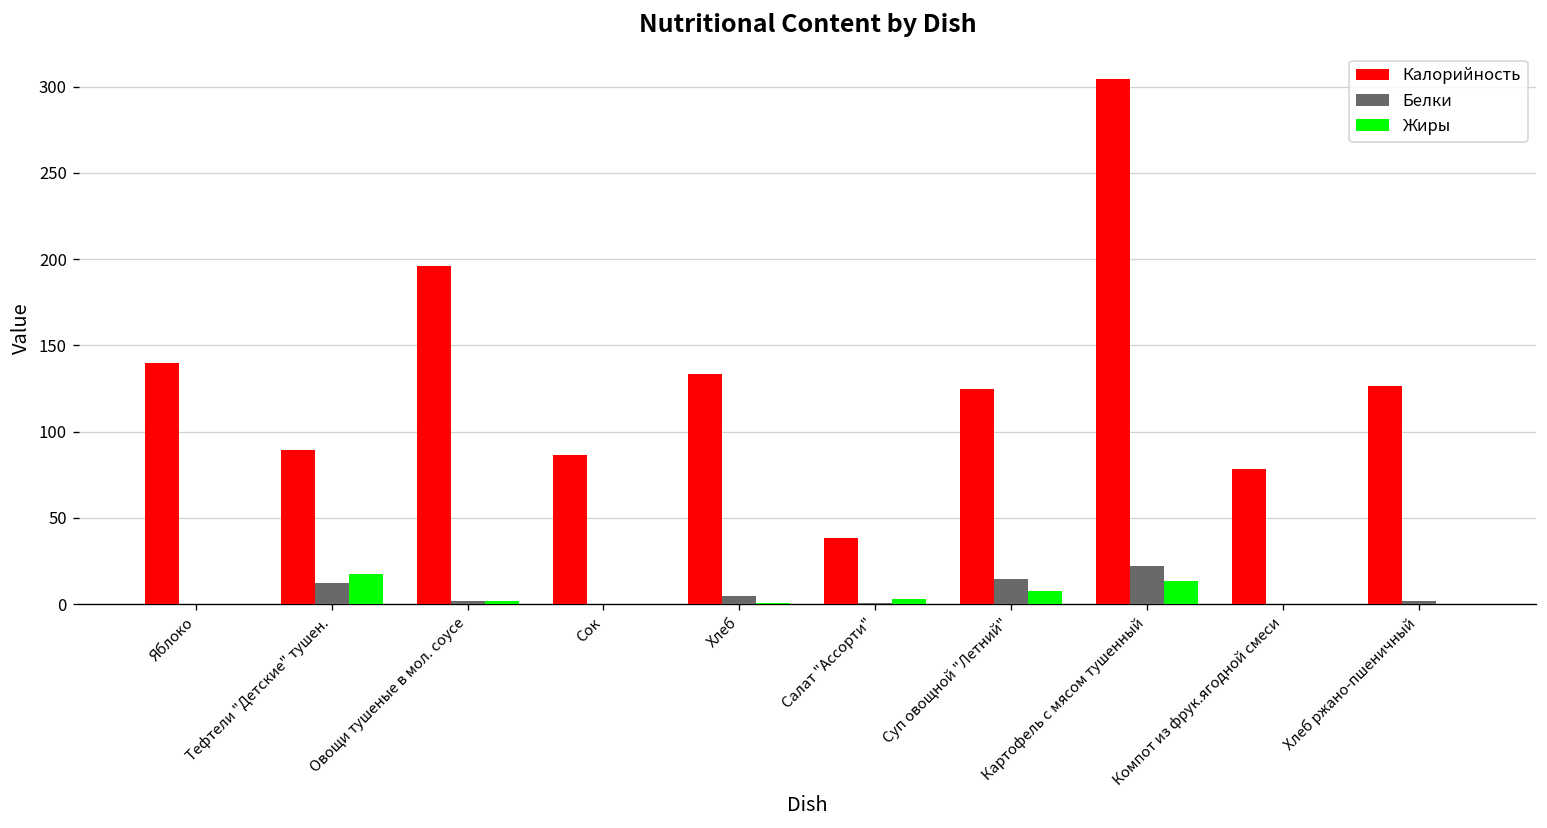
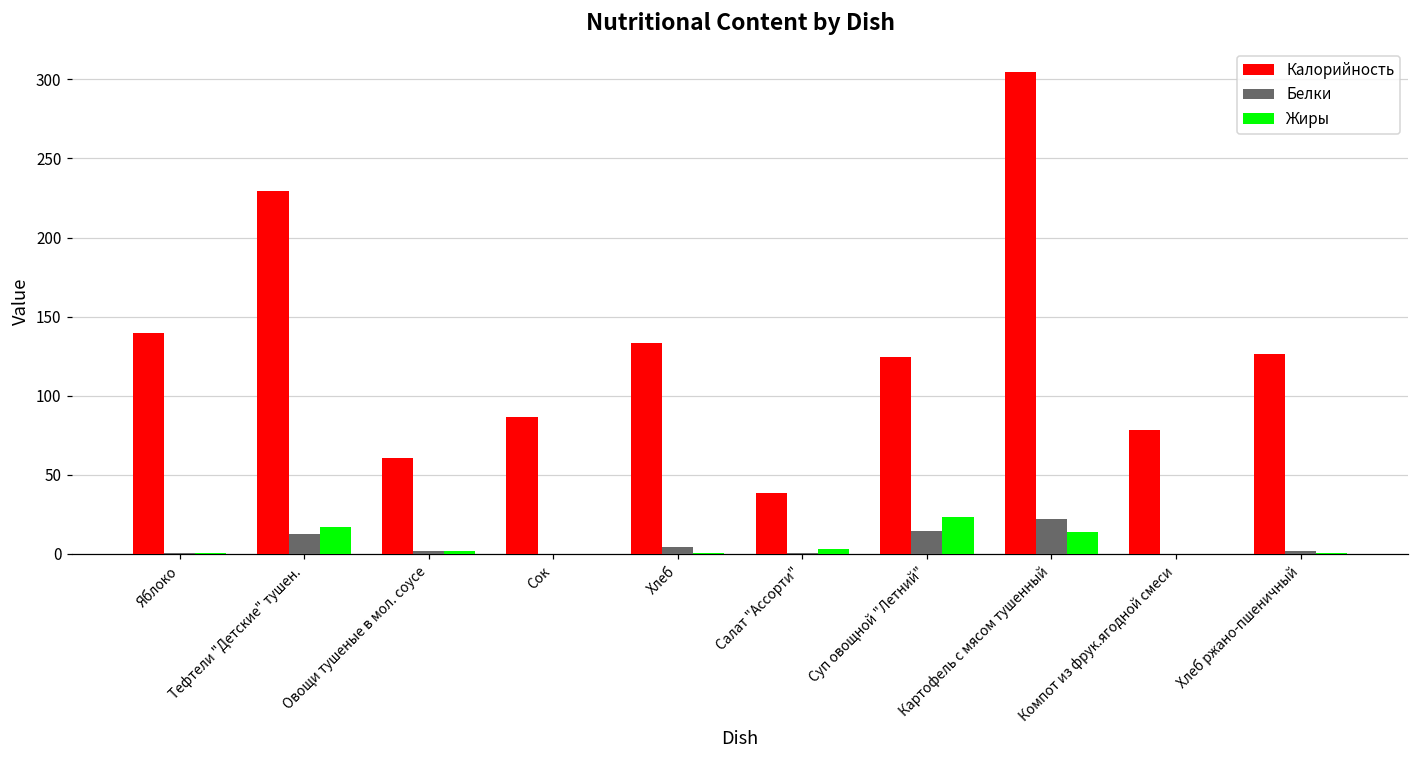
Калорийность, Тефтели "Детские" тушен.: 90 -> 230
Калорийность, Овощи тушеные в мол. соусе: 196 -> 61
Жиры, Суп овощной "Летний": 8 -> 23
